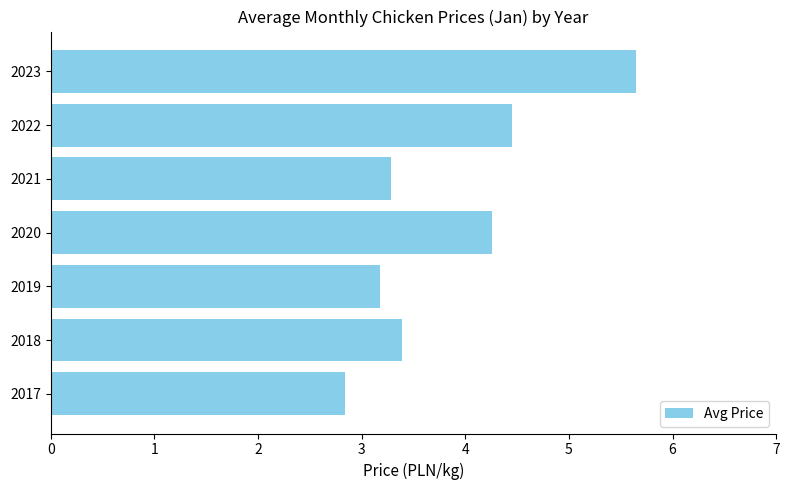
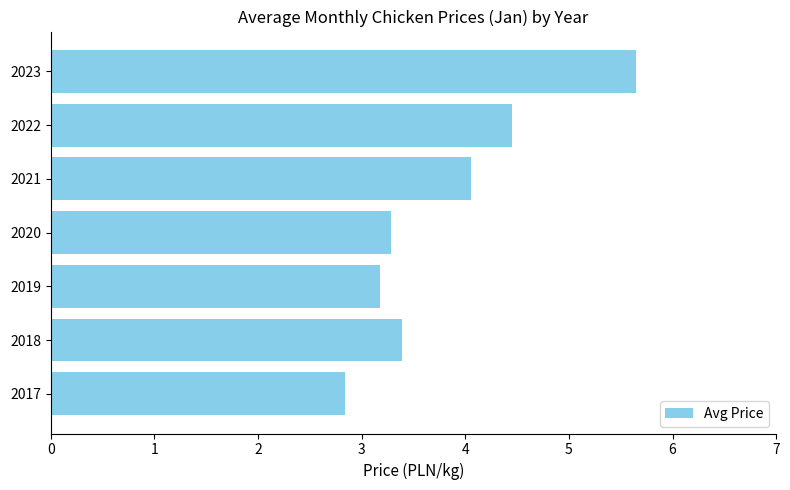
2021: 3.28 -> 4.06
2020: 4.26 -> 3.29
